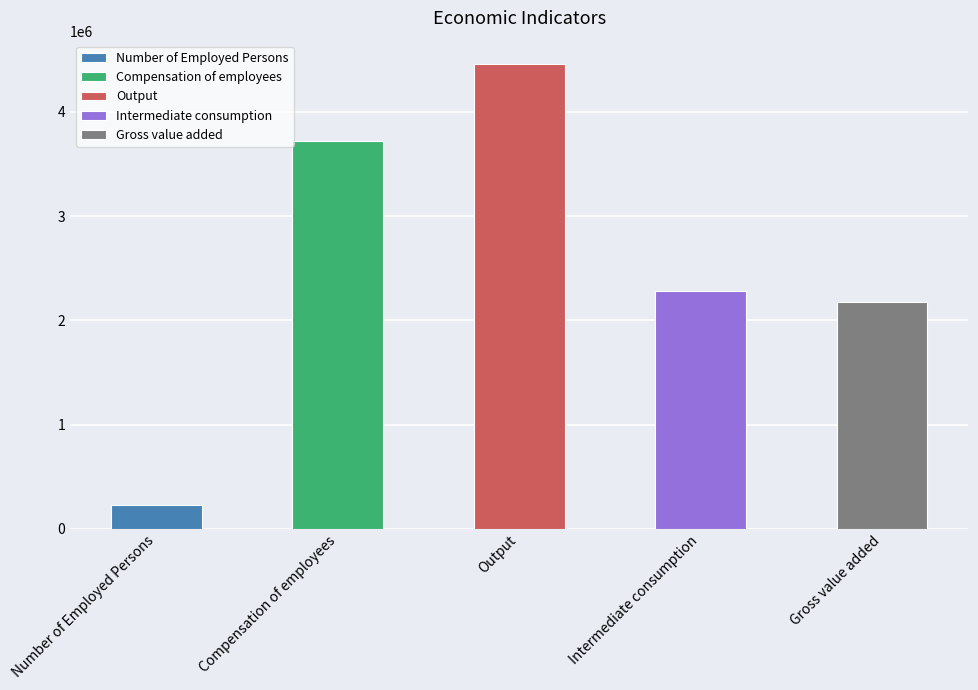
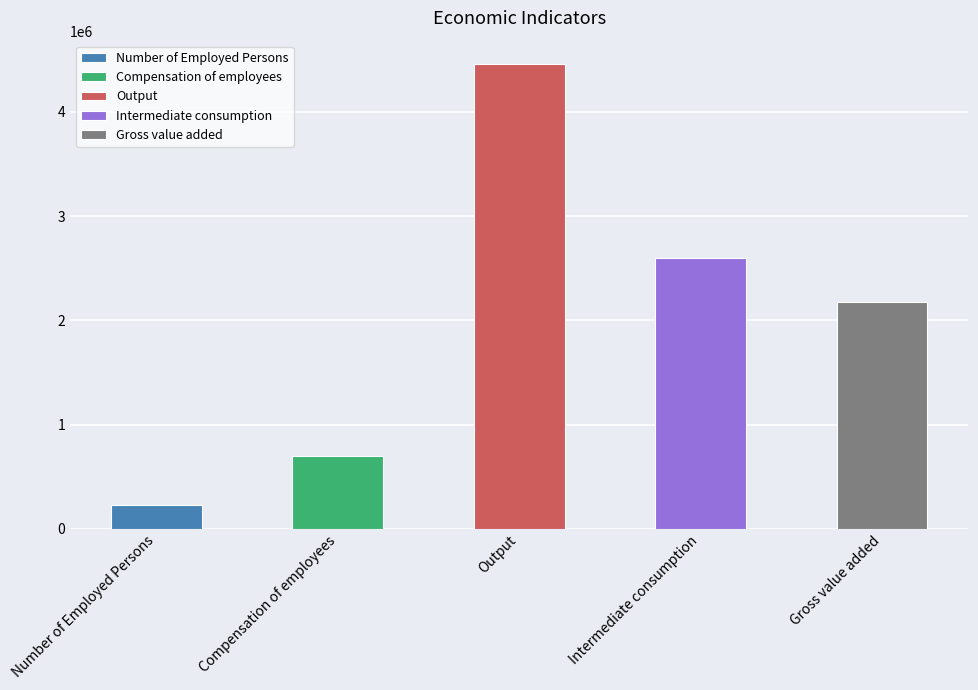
Compensation of employees: 3720000 -> 700000
Intermediate consumption: 2280000 -> 2590000
